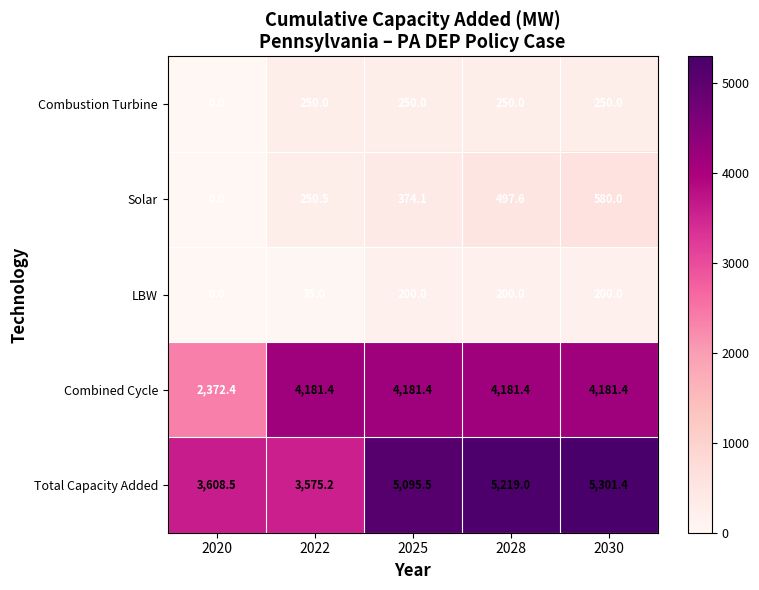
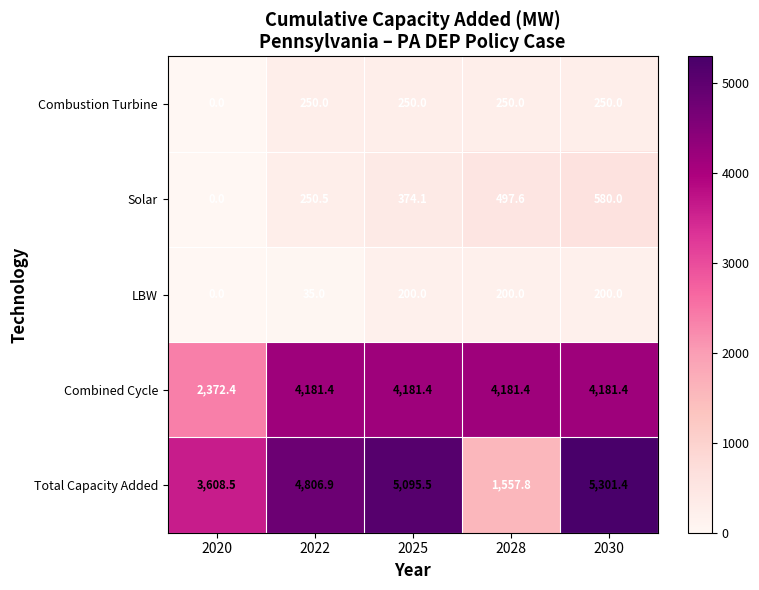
Total Capacity Added, 2022: 3,575.2 -> 4,806.9
Total Capacity Added, 2028: 5,219.0 -> 1,557.8
